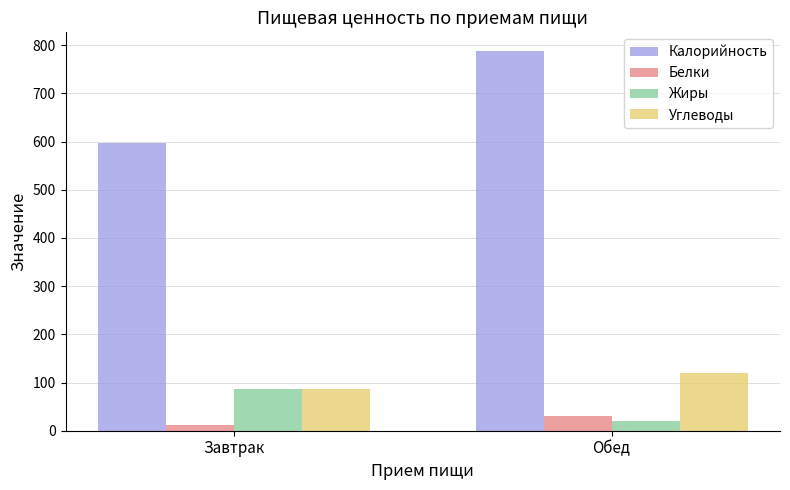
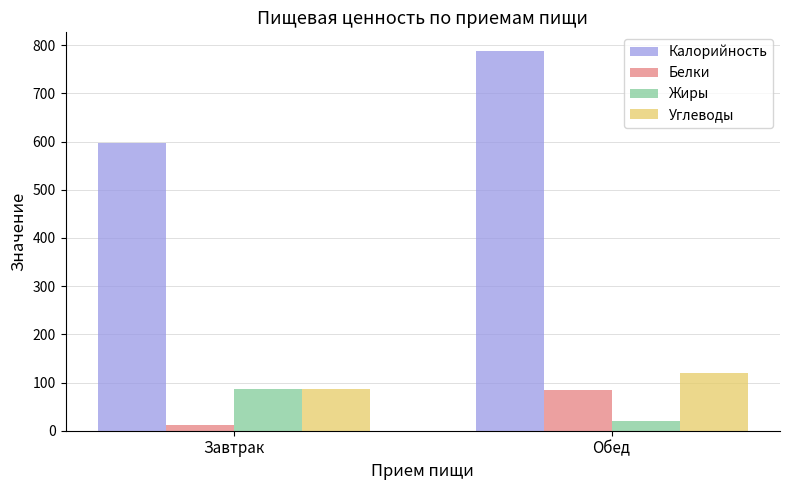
Белки, Обед: 30 -> 80
